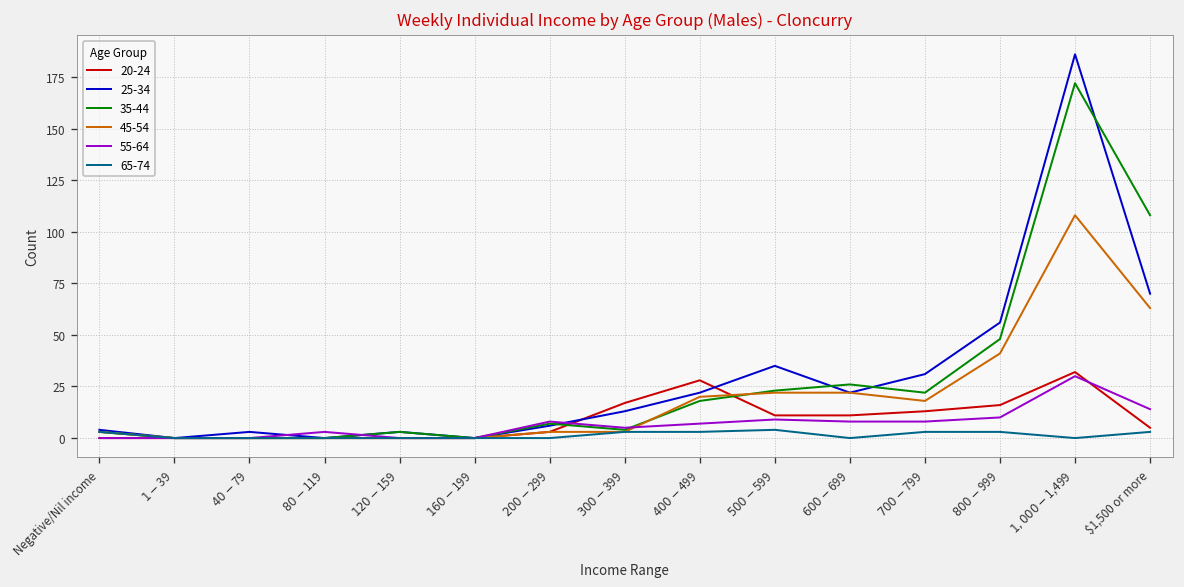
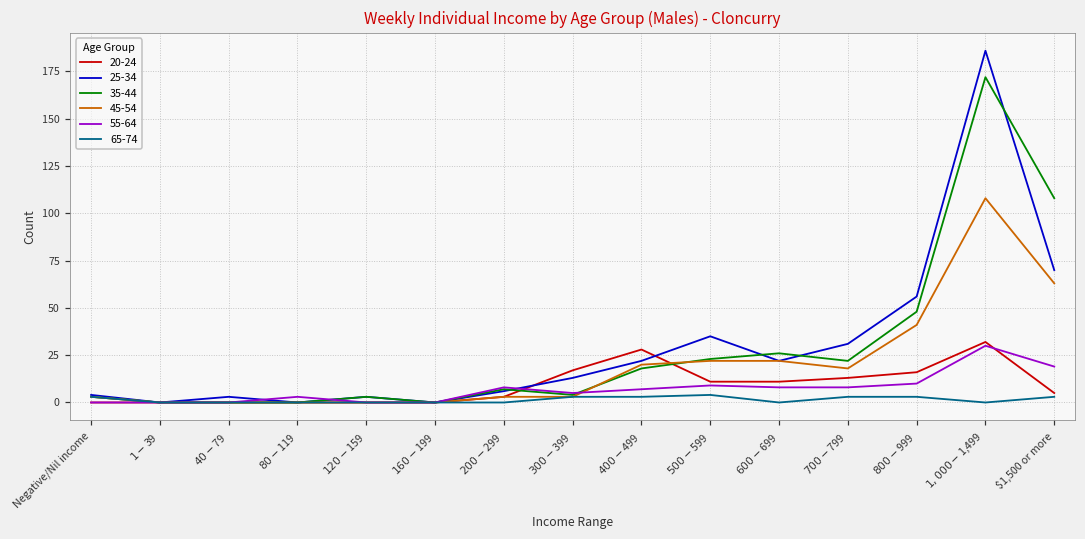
55-64, $1,500 or more: 14 -> 19
